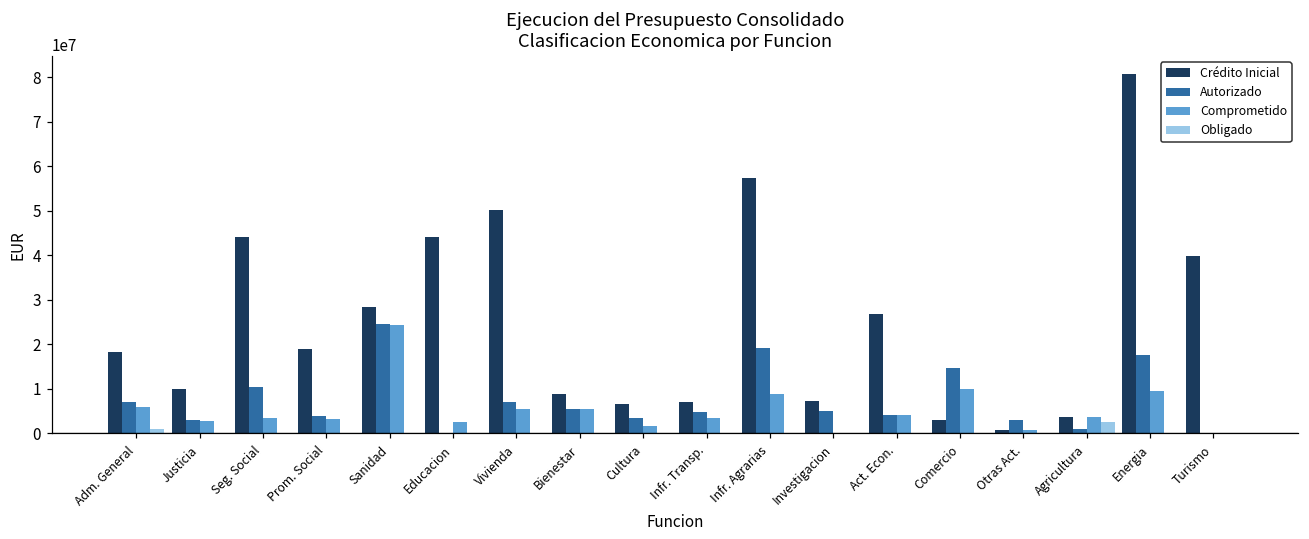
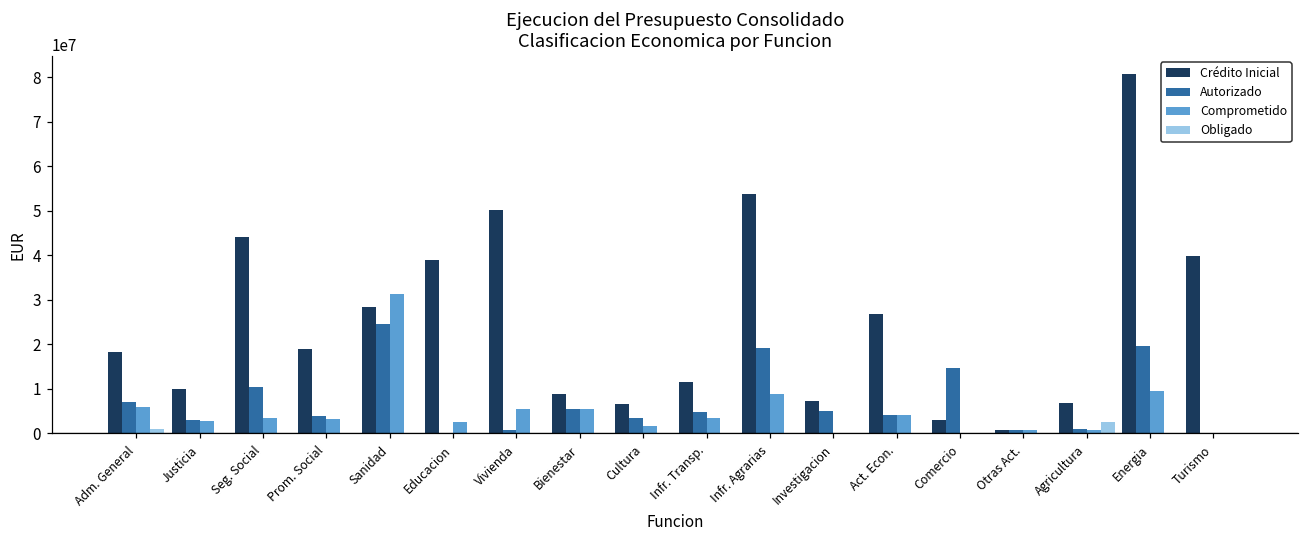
Comprometido, Sanidad: 24000000 -> 31000000
Crédito Inicial, Educacion: 44000000 -> 39000000
Autorizado, Vivienda: 7000000 -> 1000000
Crédito Inicial, Infr. Transp.: 7000000 -> 12000000
Crédito Inicial, Infr. Agrarias: 57000000 -> 54000000
Comprometido, Comercio: 10000000 -> 0
Autorizado, Otras Act.: 3000000 -> 1000000
Crédito Inicial, Agricultura: 4000000 -> 7000000
Comprometido, Agricultura: 4000000 -> 1000000
Autorizado, Energia: 18000000 -> 20000000
